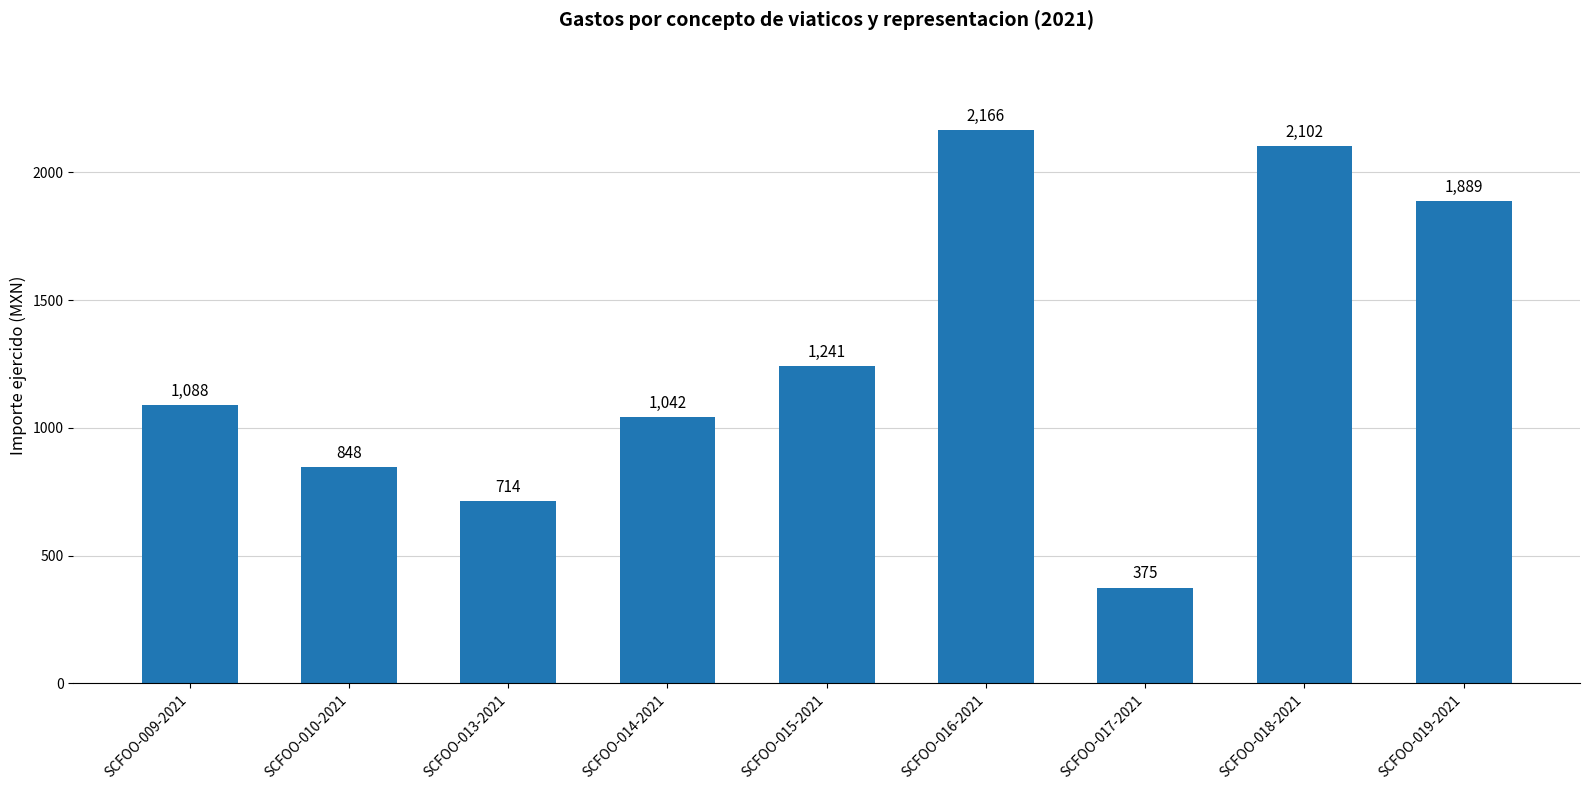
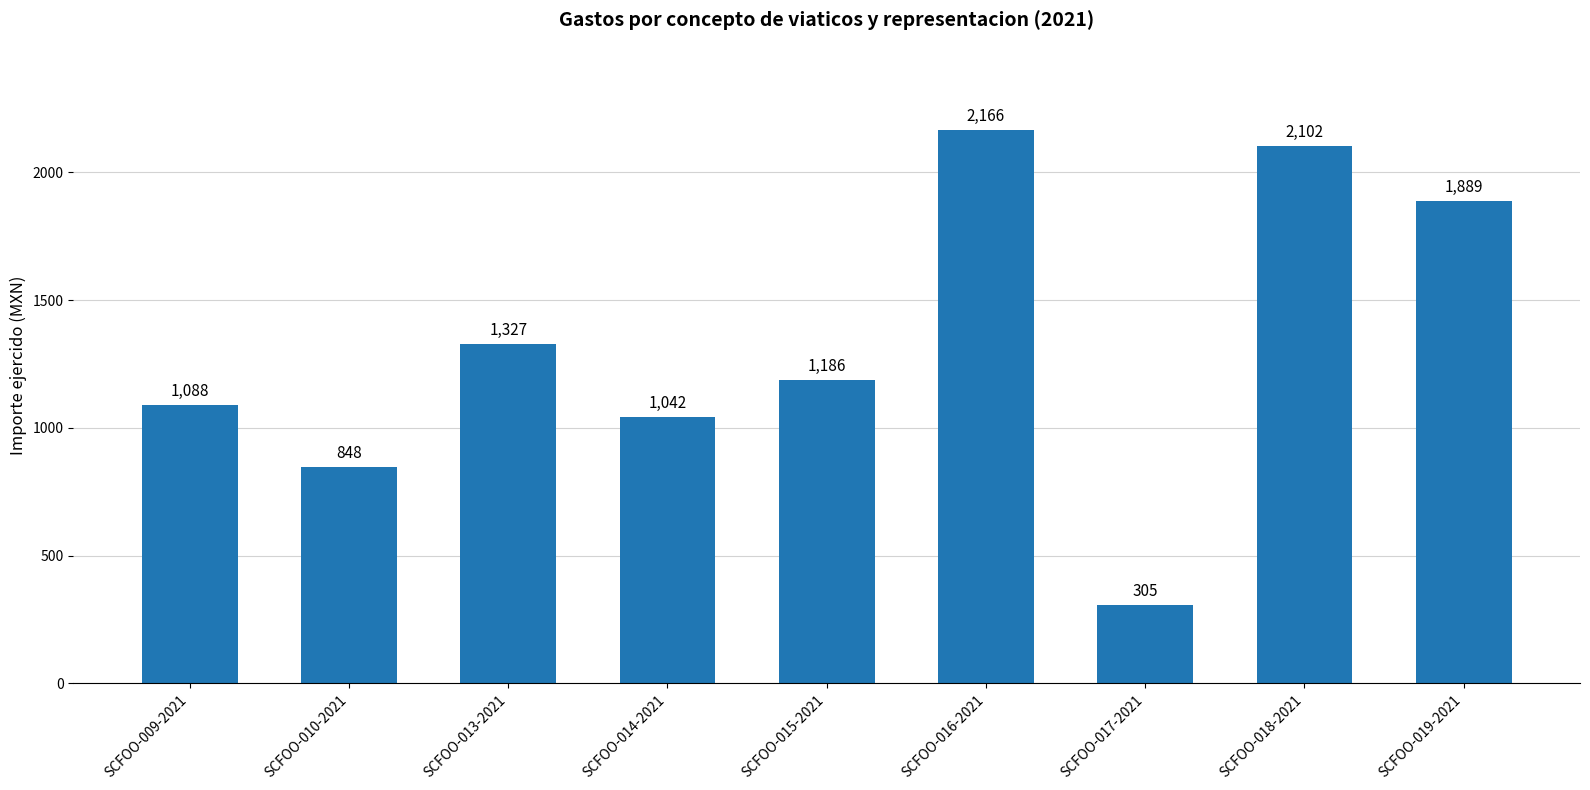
SCFOO-013-2021: 714 -> 1,327
SCFOO-015-2021: 1,241 -> 1,186
SCFOO-017-2021: 375 -> 305
